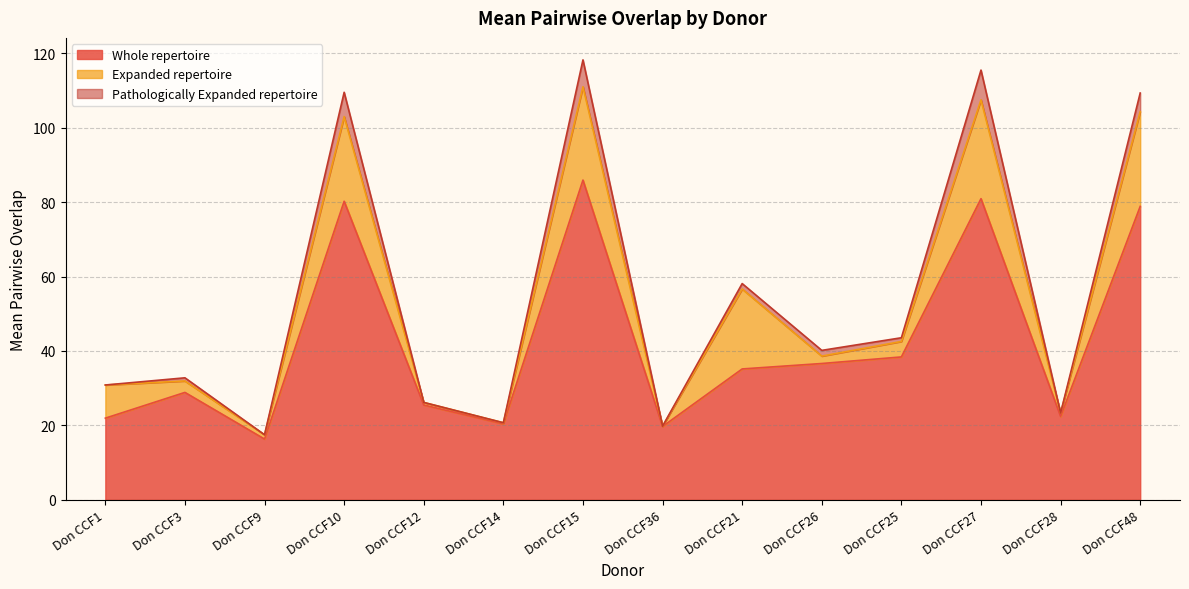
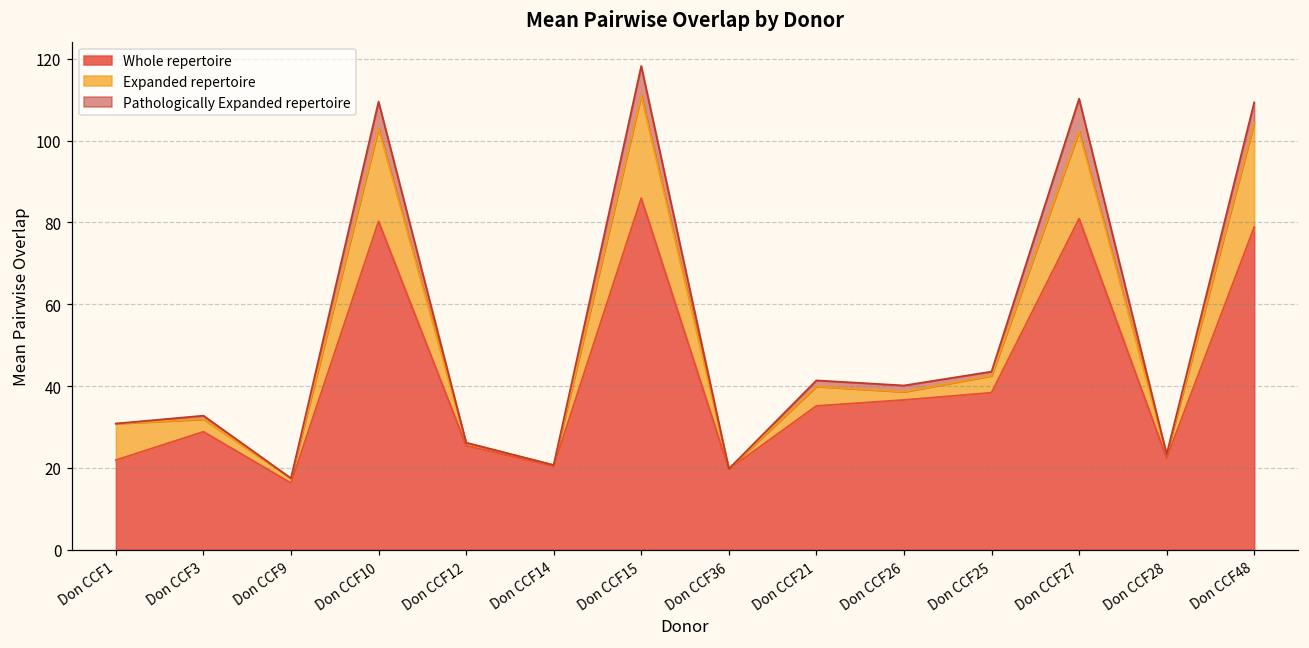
Expanded repertoire, Don CCF21: 21 -> 5
Expanded repertoire, Don CCF27: 27 -> 21
